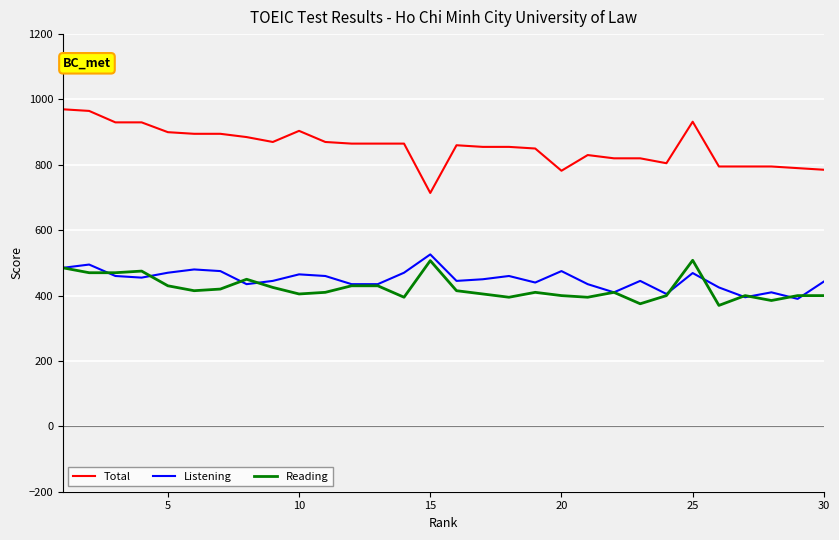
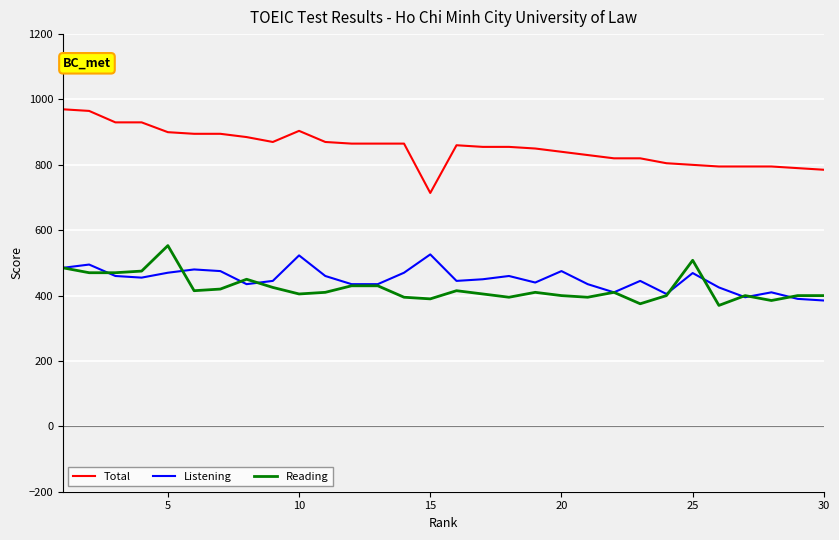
Reading, 5: 430 -> 550
Listening, 10: 470 -> 520
Reading, 15: 510 -> 390
Total, 20: 780 -> 840
Total, 25: 930 -> 800
Listening, 30: 440 -> 390
